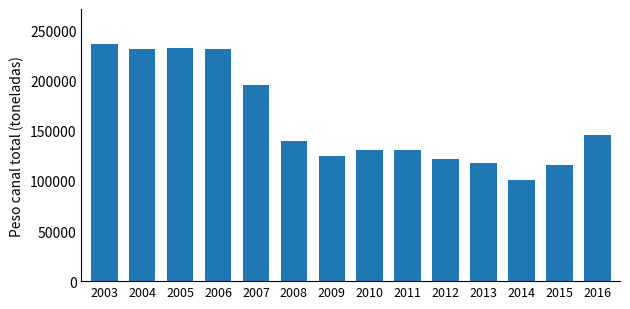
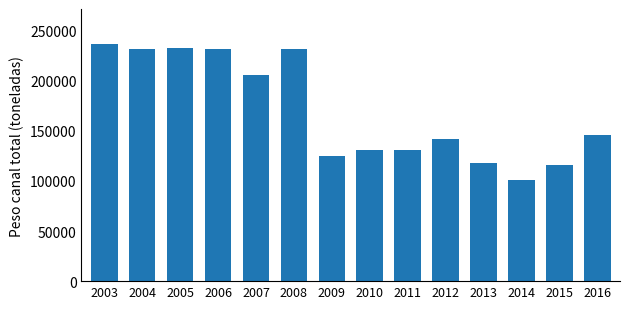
2007: 196000 -> 206000
2008: 140000 -> 232000
2012: 122000 -> 142000
